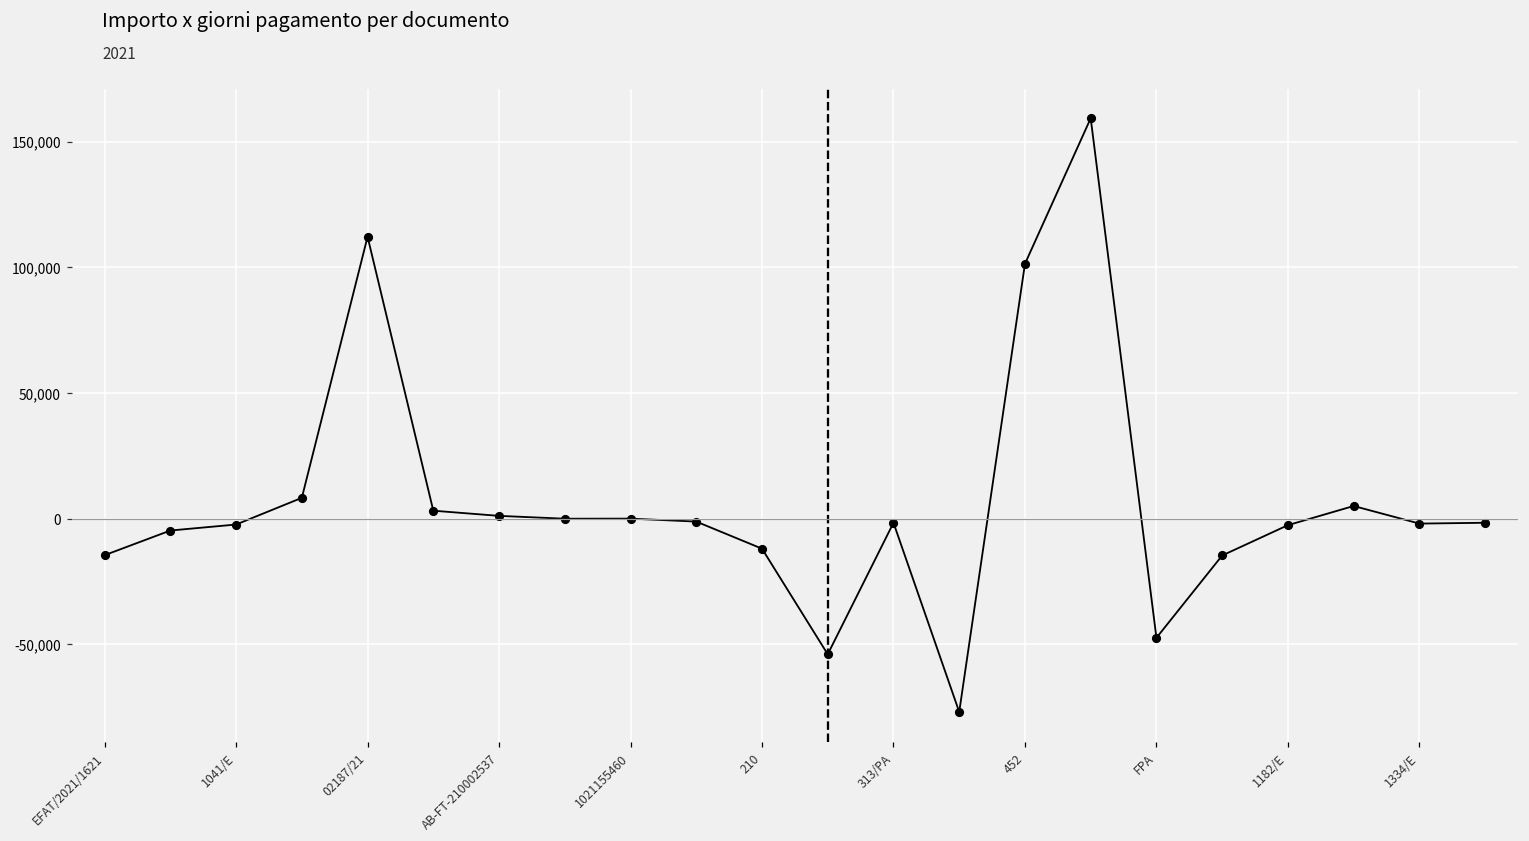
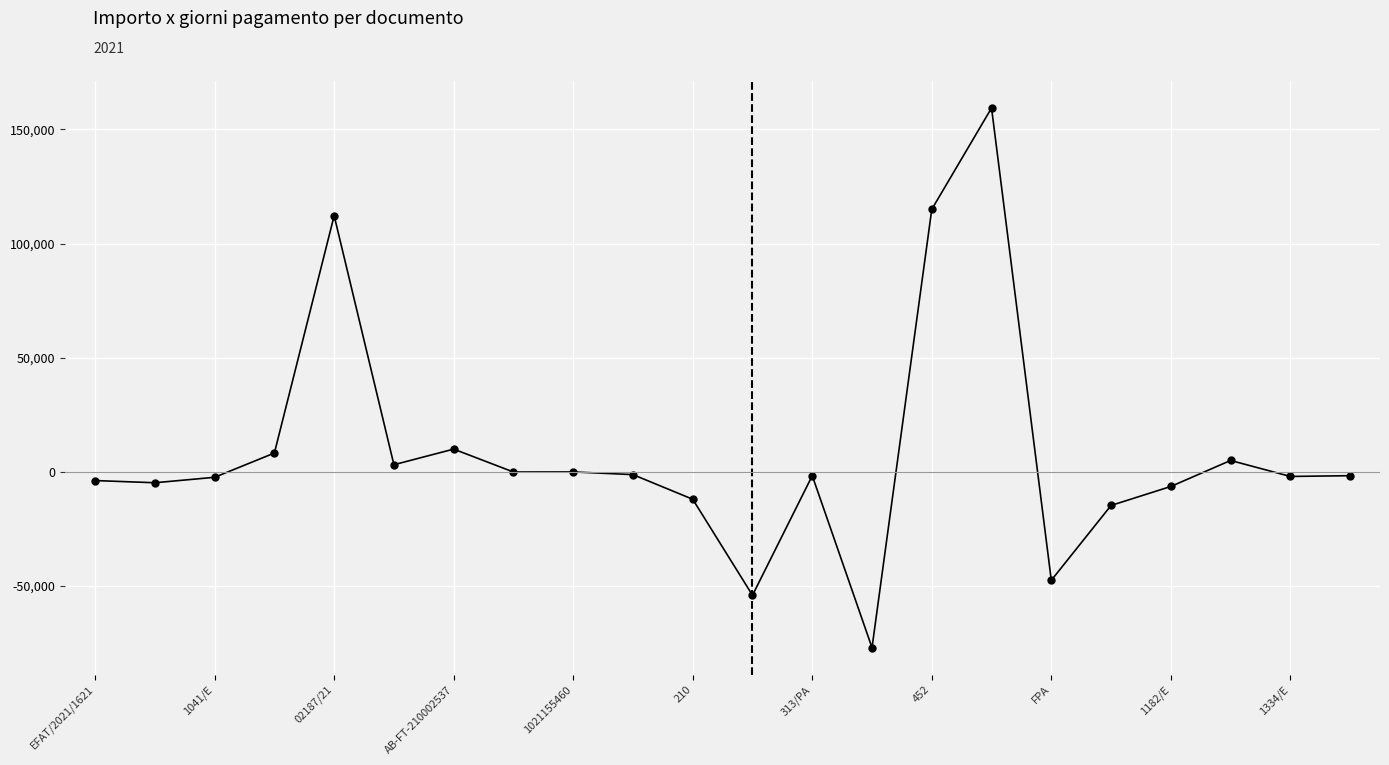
EFAT/2021/1621: -15,000 -> -4,000
AB-FT-210002537: 1,000 -> 10,000
452: 101,000 -> 115,000
1182/E: -3,000 -> -6,000
